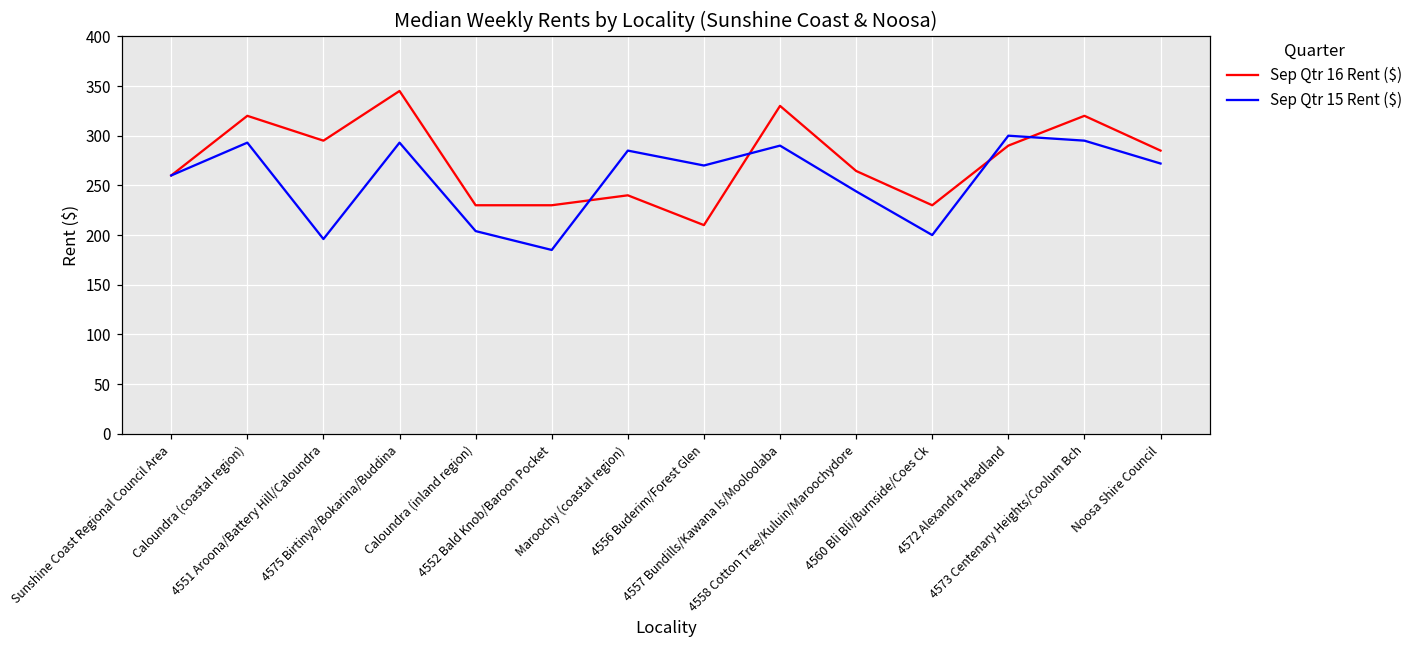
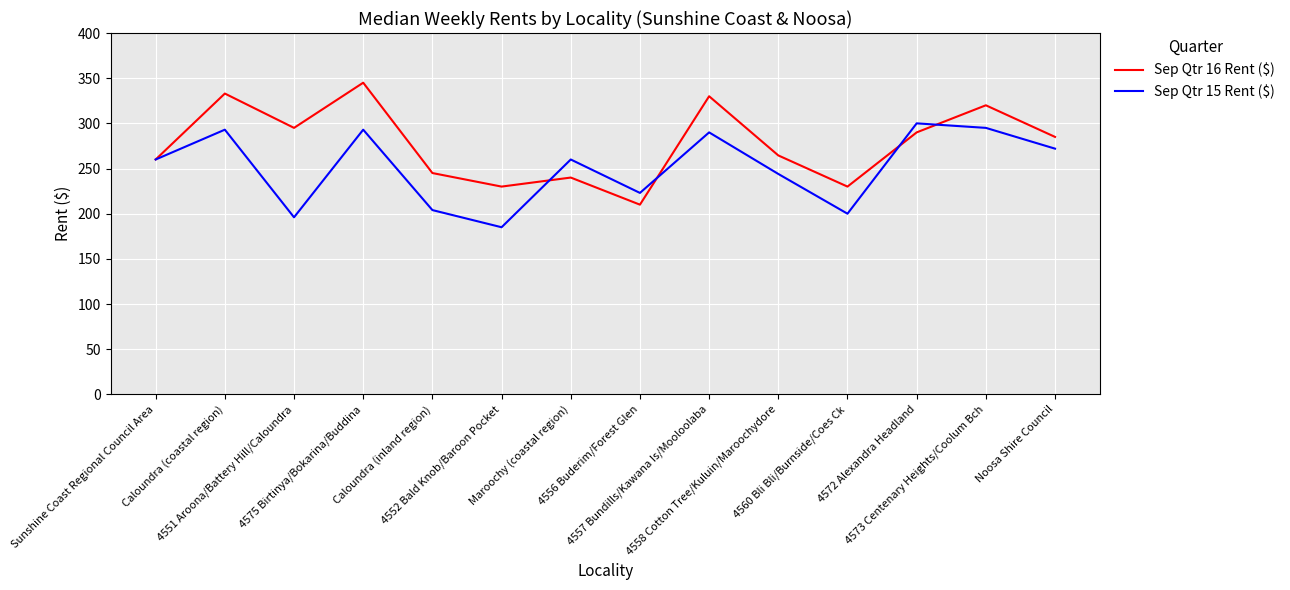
Sep Qtr 16 Rent ($), Caloundra (coastal region): 320 -> 330
Sep Qtr 16 Rent ($), Caloundra (inland region): 230 -> 250
Sep Qtr 15 Rent ($), Maroochy (coastal region): 290 -> 260
Sep Qtr 15 Rent ($), 4556 Buderim/Forest Glen: 270 -> 220
